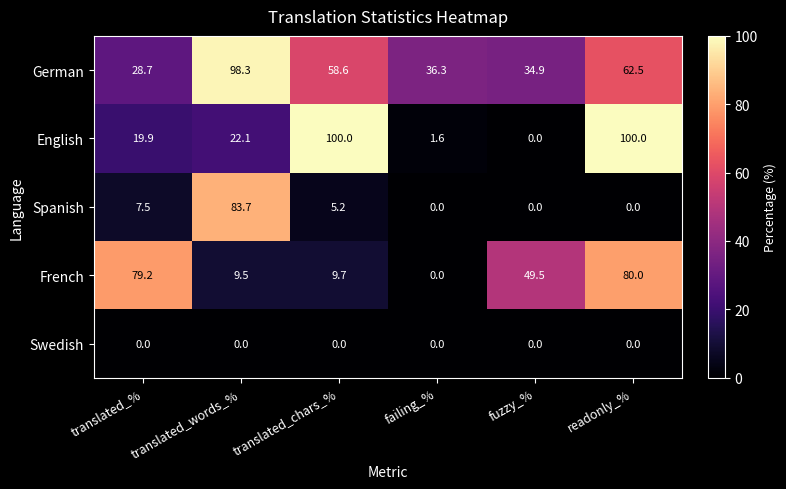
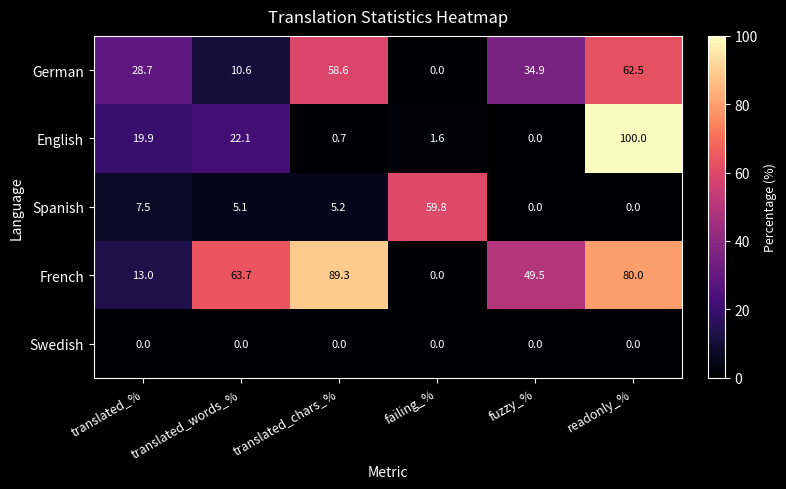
German, translated_words_%: 98.3 -> 10.6
German, failing_%: 36.3 -> 0.0
English, translated_chars_%: 100.0 -> 0.7
Spanish, translated_words_%: 83.7 -> 5.1
Spanish, failing_%: 0.0 -> 59.8
French, translated_%: 79.2 -> 13.0
French, translated_words_%: 9.5 -> 63.7
French, translated_chars_%: 9.7 -> 89.3
